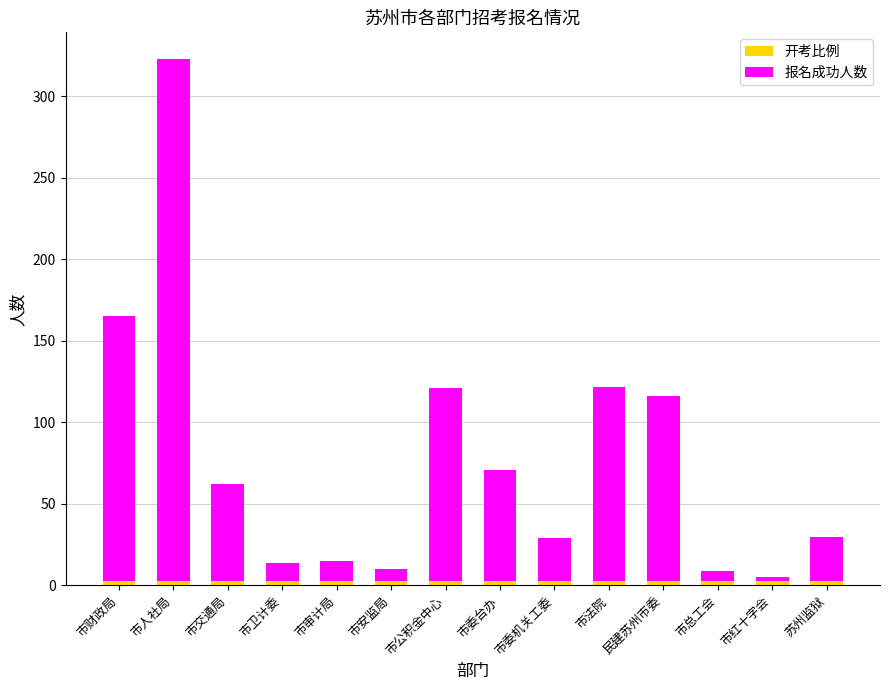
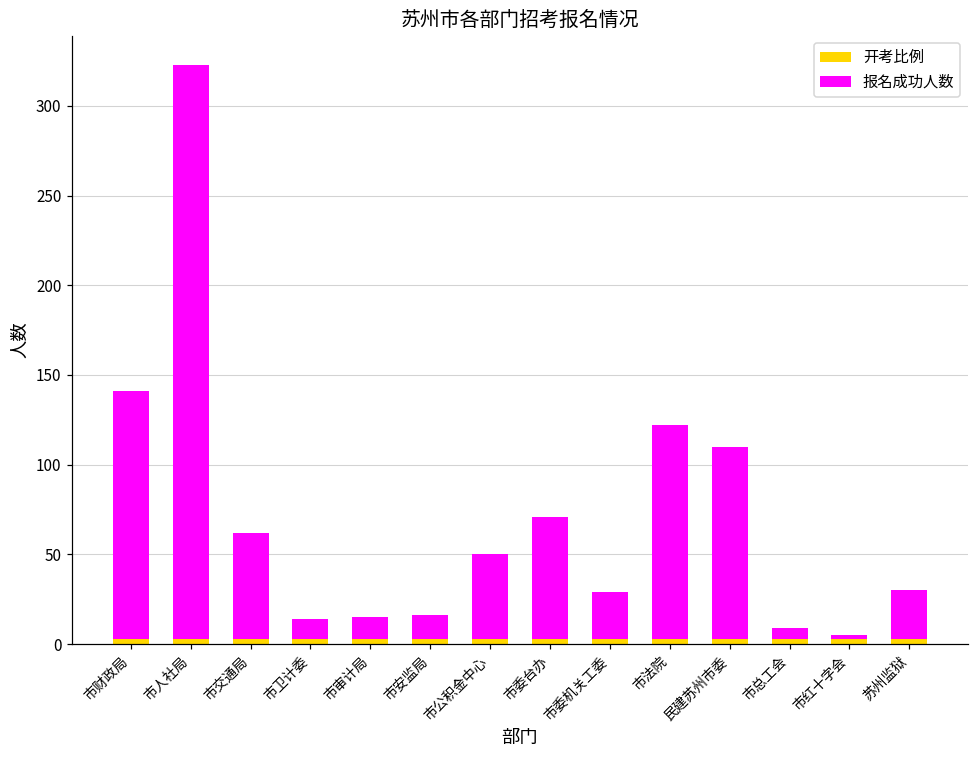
报名成功人数, 市财政局: 162 -> 138
报名成功人数, 市安监局: 7 -> 13
报名成功人数, 市公积金中心: 118 -> 47
报名成功人数, 民建苏州市委: 113 -> 107
